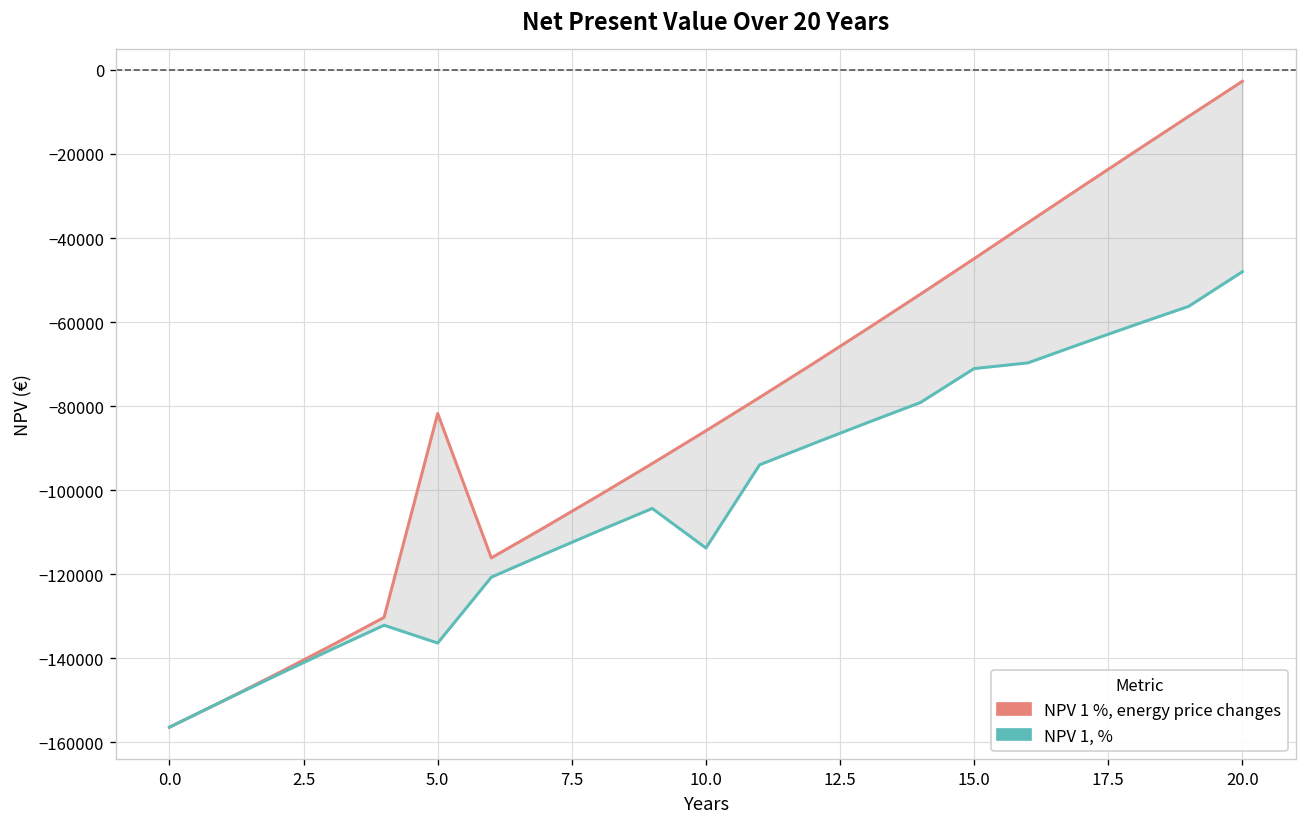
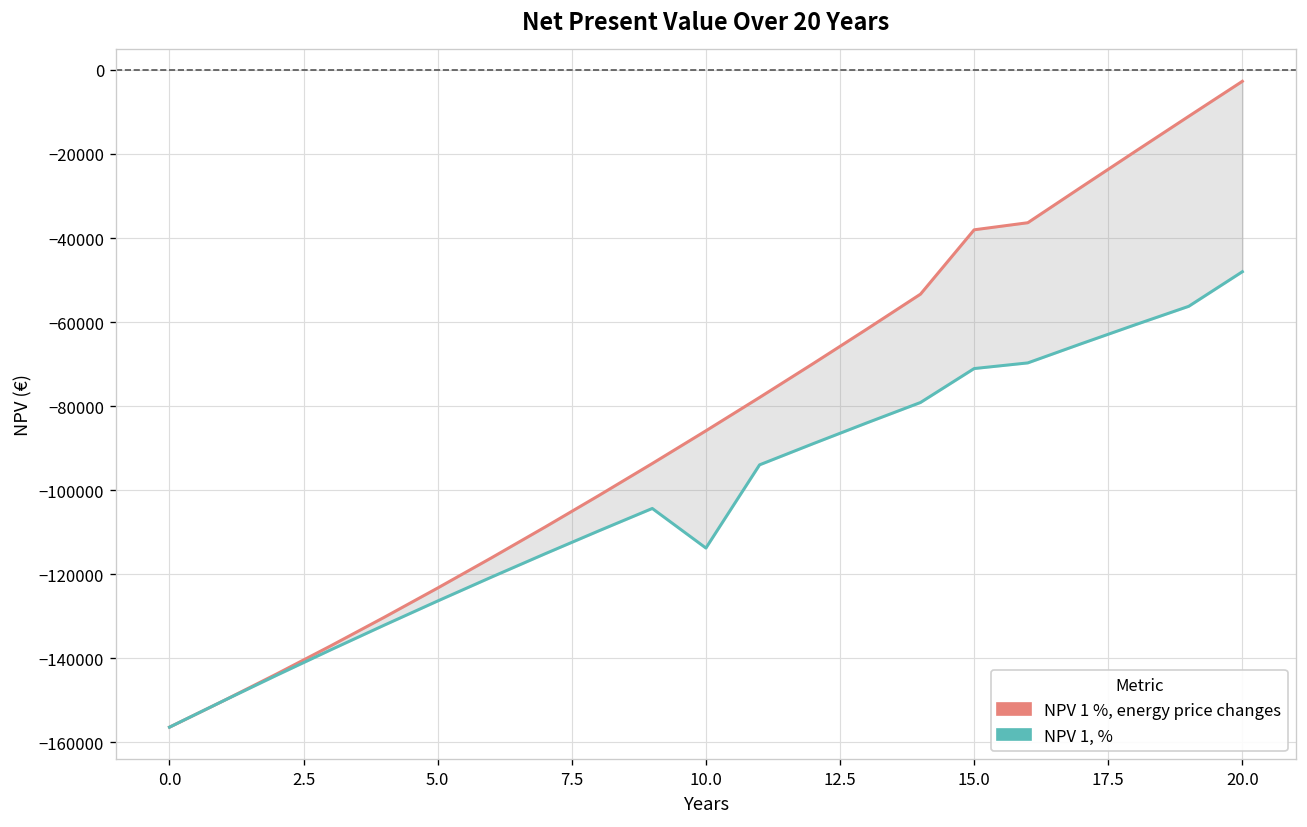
NPV 1 %, energy price changes, 5.0: -82000 -> -123000
NPV 1, %, 5.0: -136000 -> -126000
NPV 1 %, energy price changes, 15.0: -45000 -> -38000
